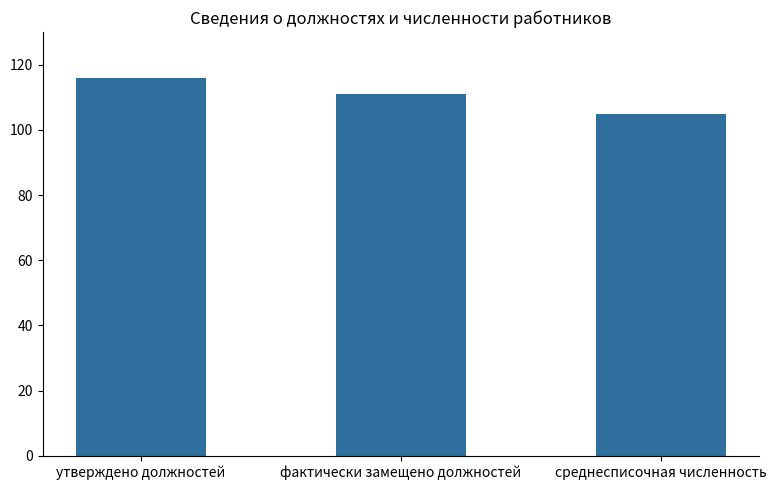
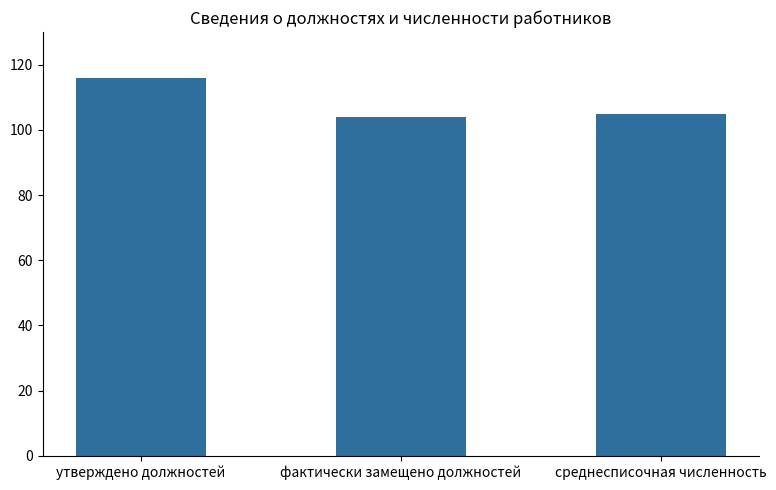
фактически замещено должностей: 111 -> 104
